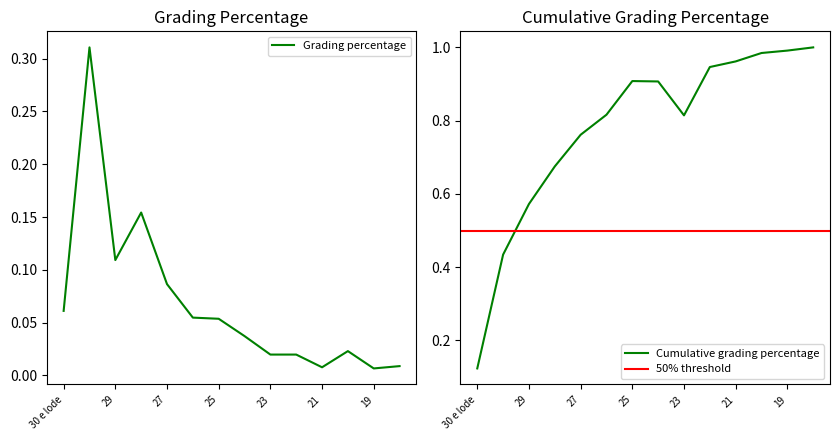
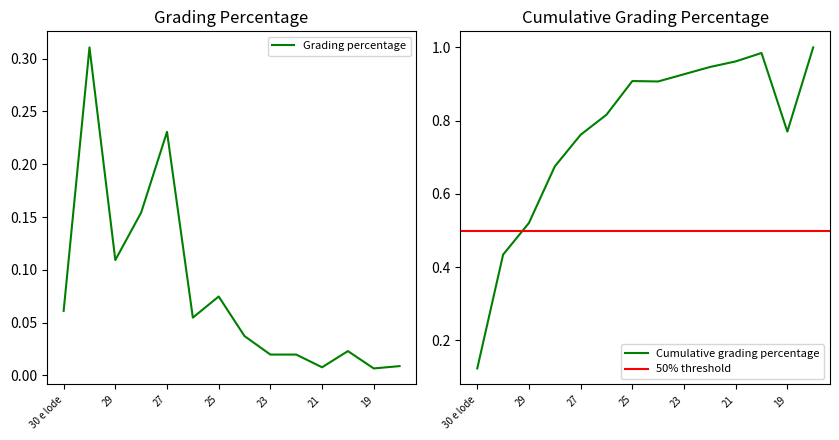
Grading Percentage, 27: 0.086 -> 0.231
Grading Percentage, 25: 0.054 -> 0.075
Cumulative Grading Percentage, 29: 0.57 -> 0.52
Cumulative Grading Percentage, 23: 0.81 -> 0.93
Cumulative Grading Percentage, 19: 0.99 -> 0.77
